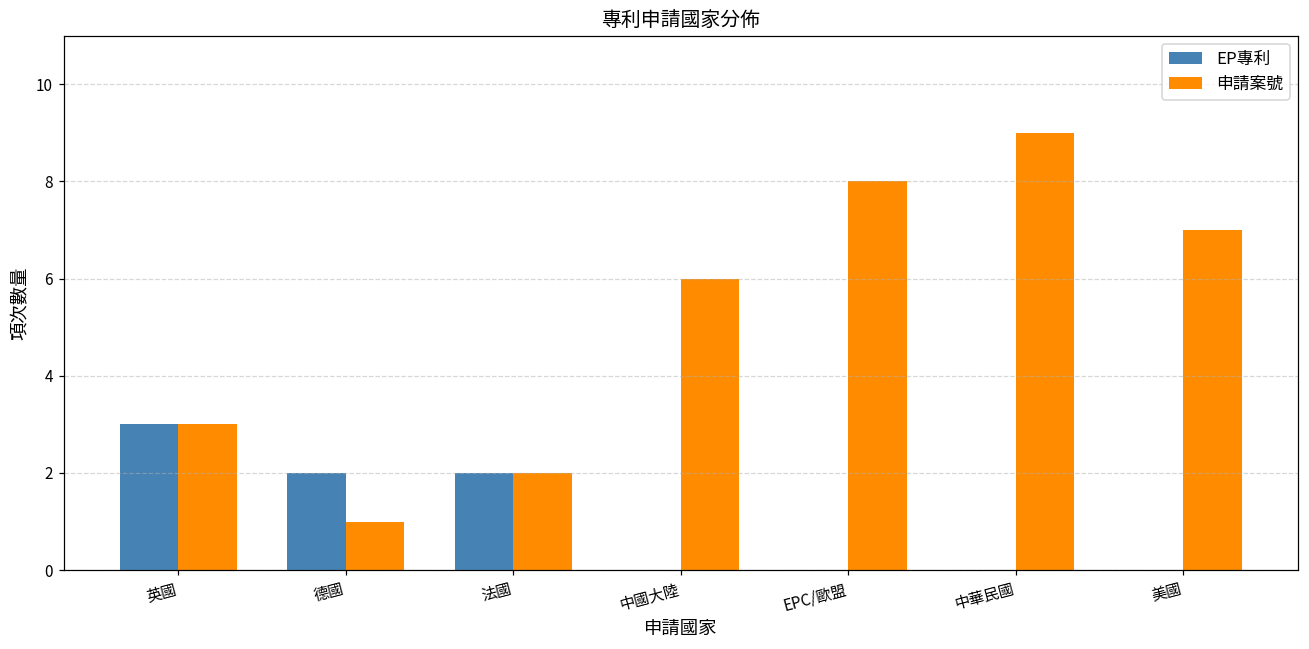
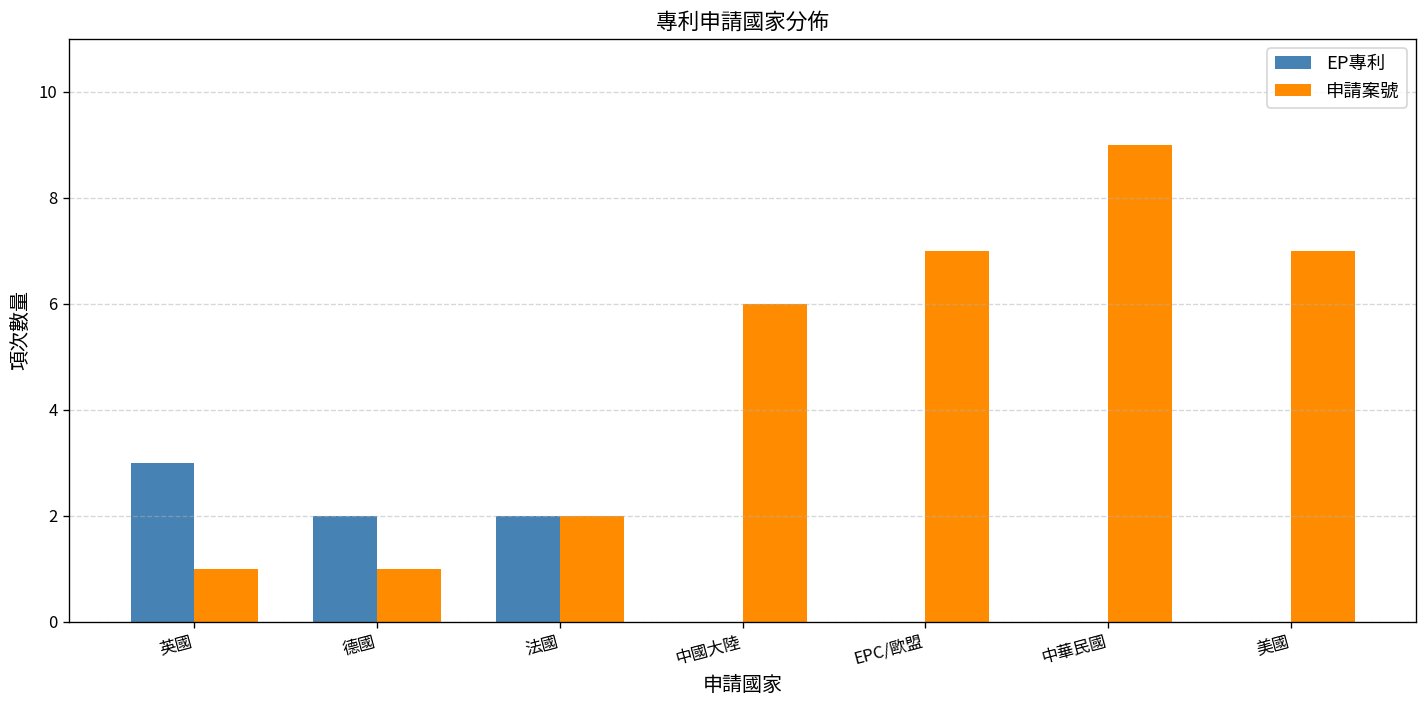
申請案號, 英國: 3 -> 1
申請案號, EPC/歐盟: 8 -> 7
